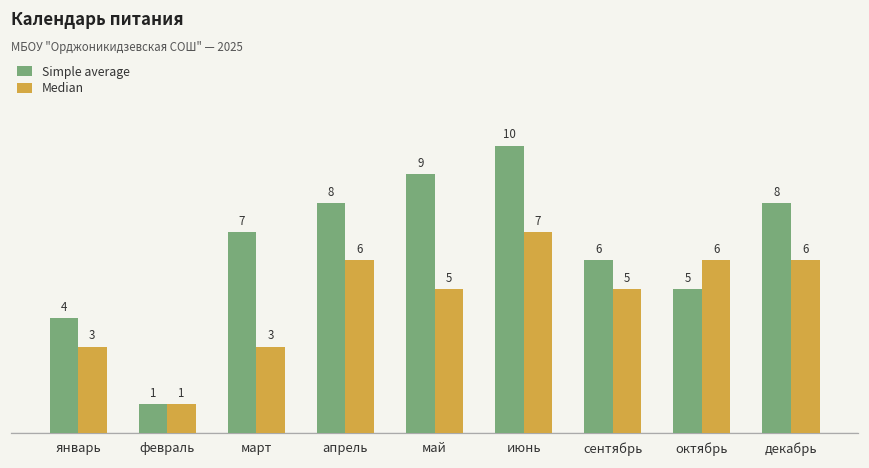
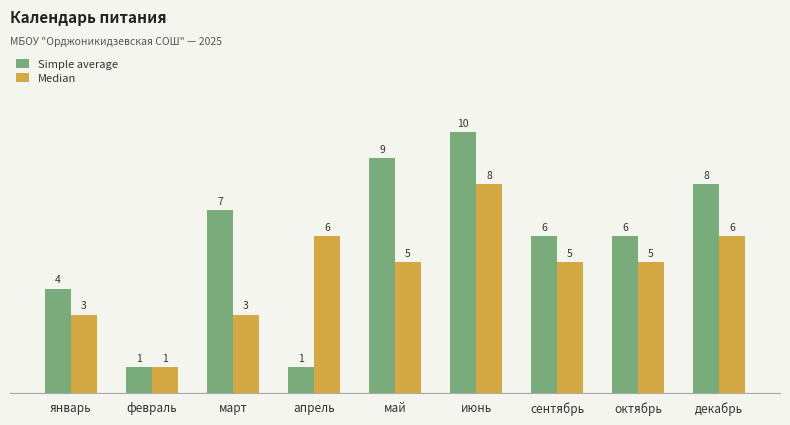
Simple average, апрель: 8 -> 1
Median, июнь: 7 -> 8
Simple average, октябрь: 5 -> 6
Median, октябрь: 6 -> 5
